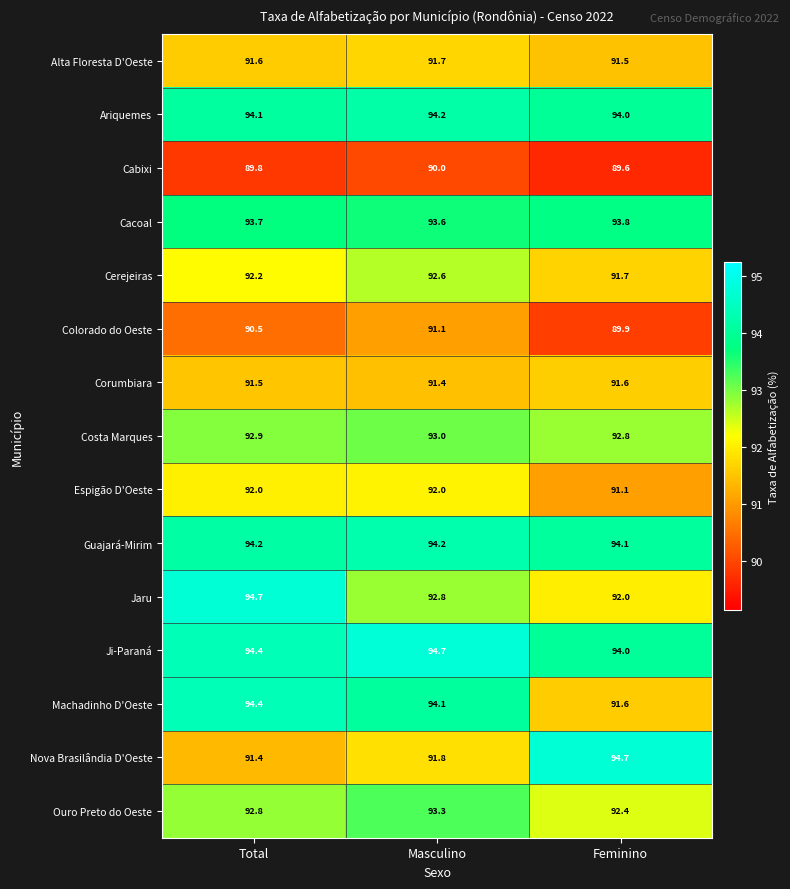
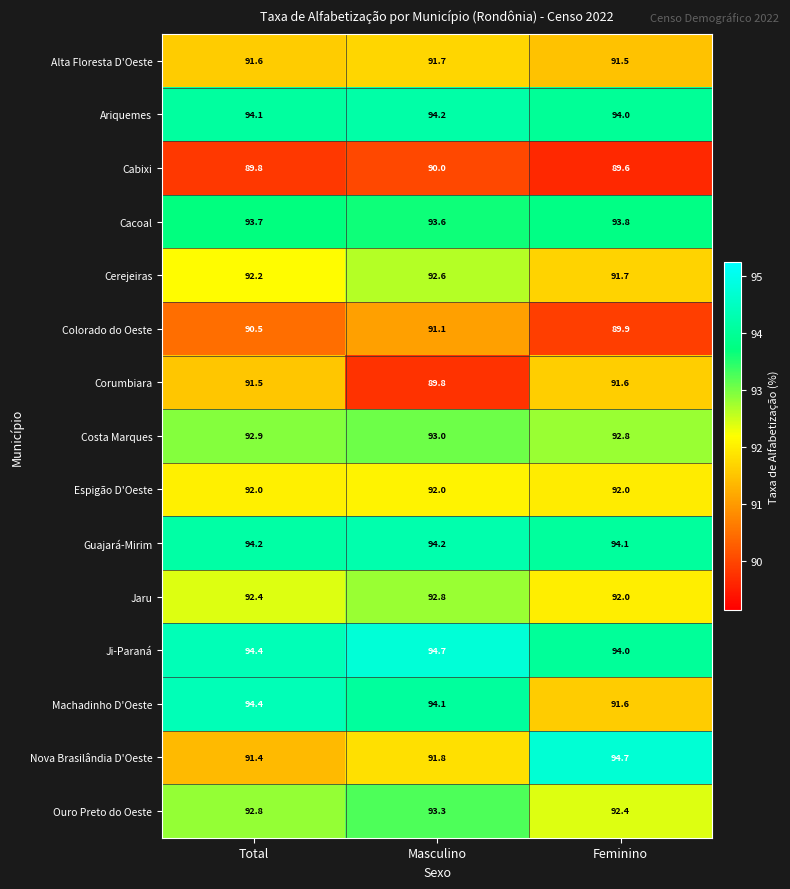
Corumbiara, Masculino: 91.4 -> 89.8
Espigão D'Oeste, Feminino: 91.1 -> 92.0
Jaru, Total: 94.7 -> 92.4
